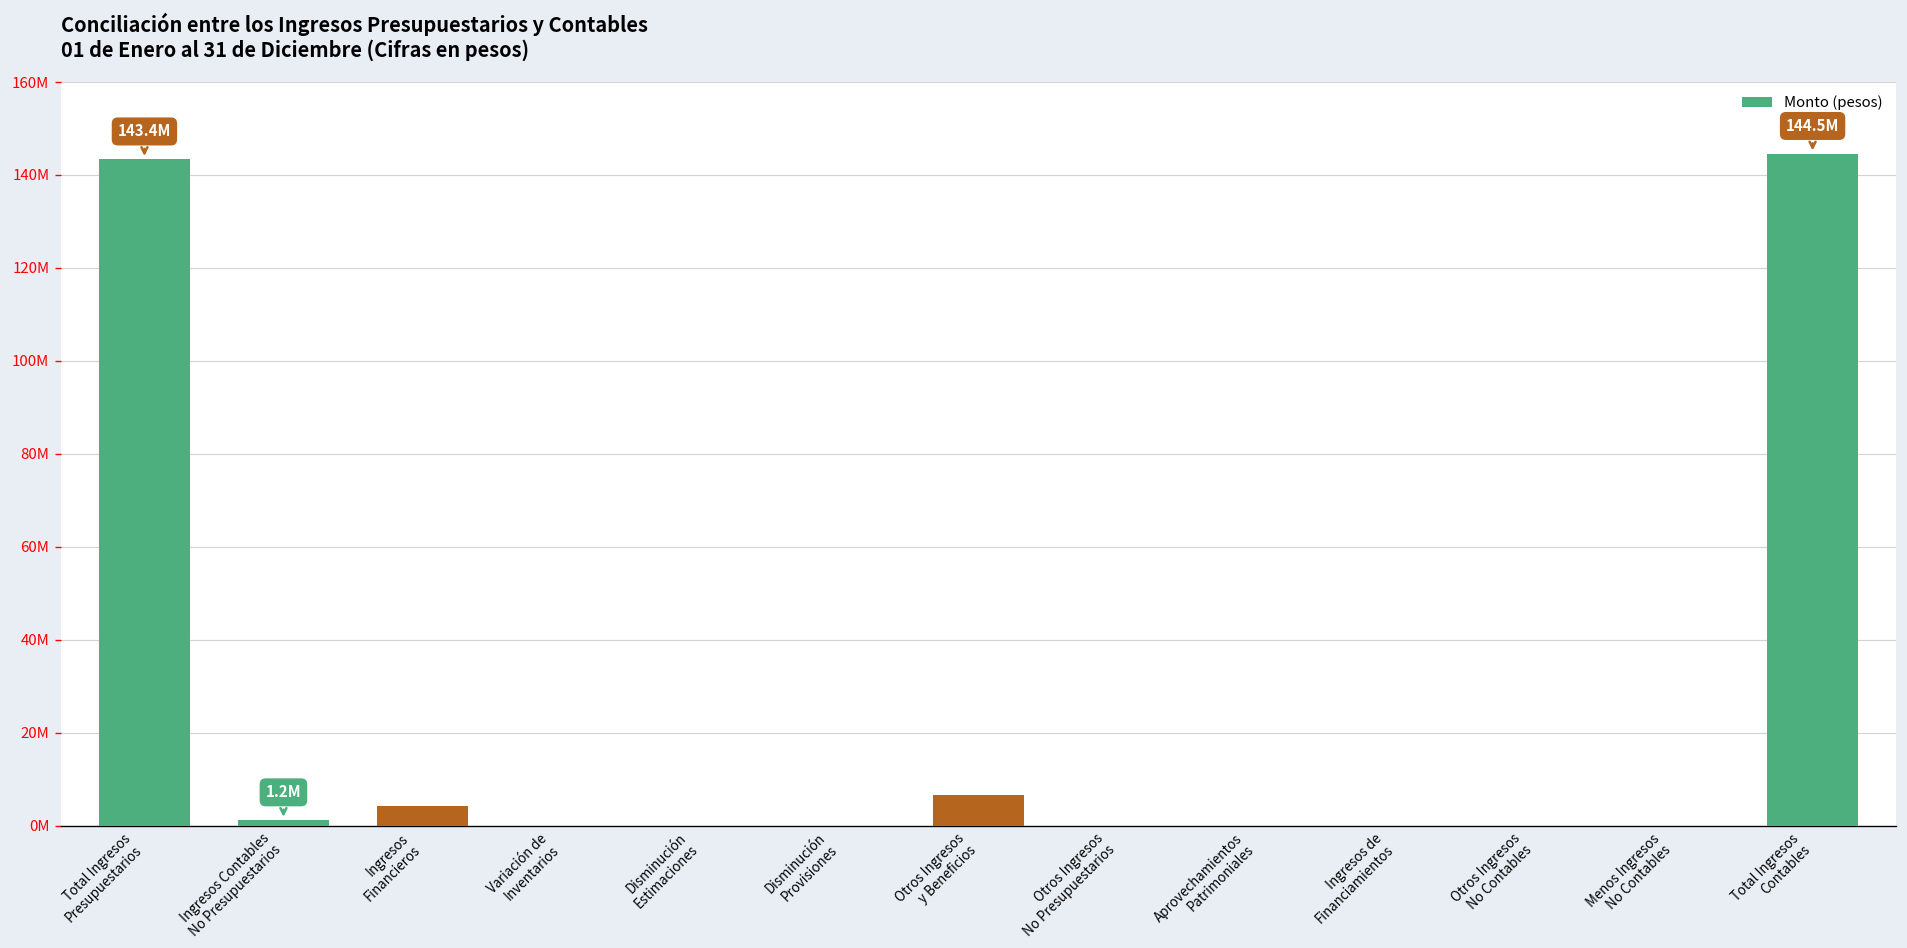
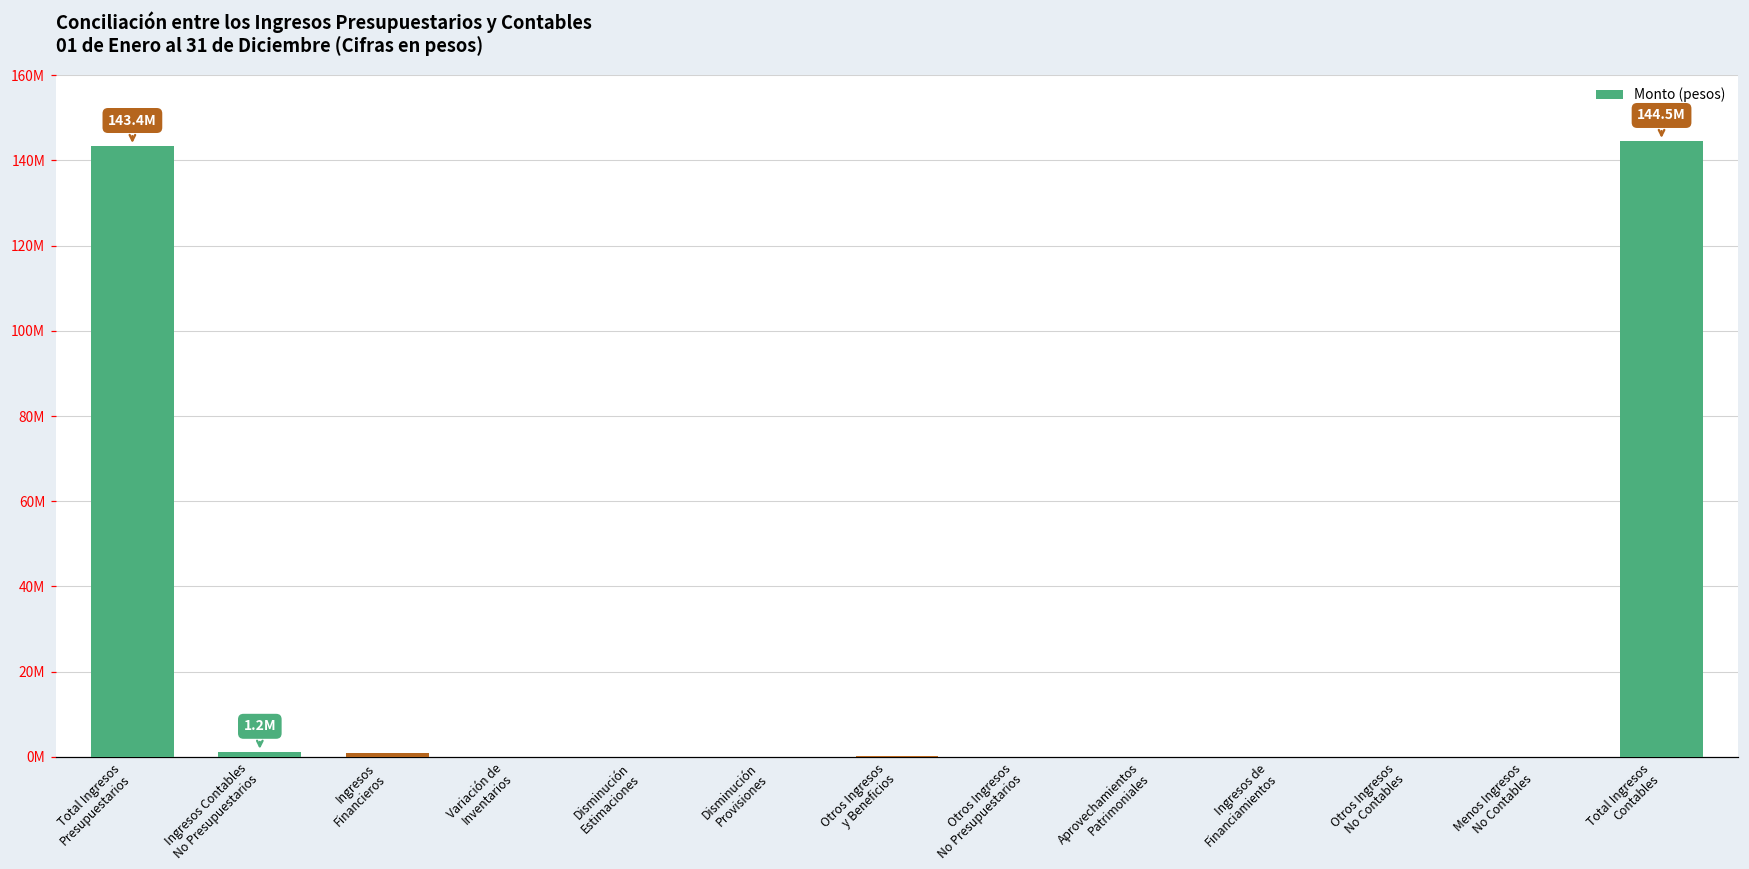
Ingresos Financieros: 4000000 -> 1000000
Otros Ingresos y Beneficios: 7000000 -> 0
